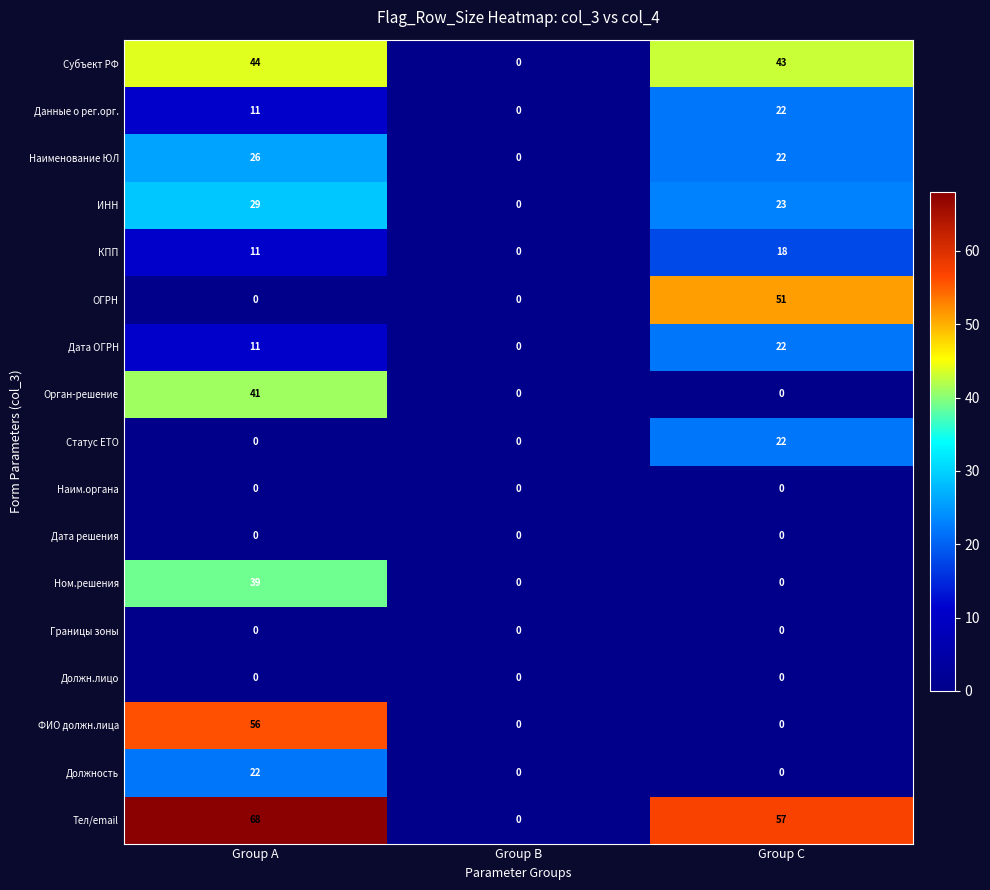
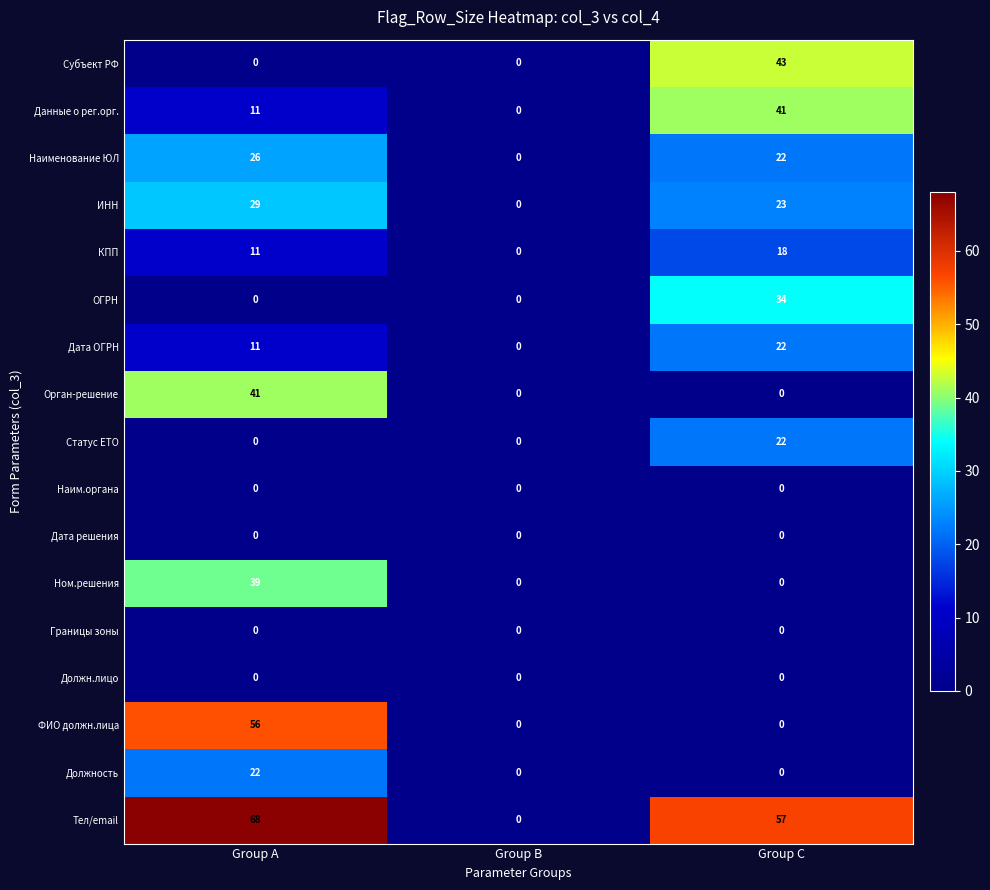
Субъект РФ, Group A: 44 -> 0
Данные о рег.орг., Group C: 22 -> 41
ОГРН, Group C: 51 -> 34
